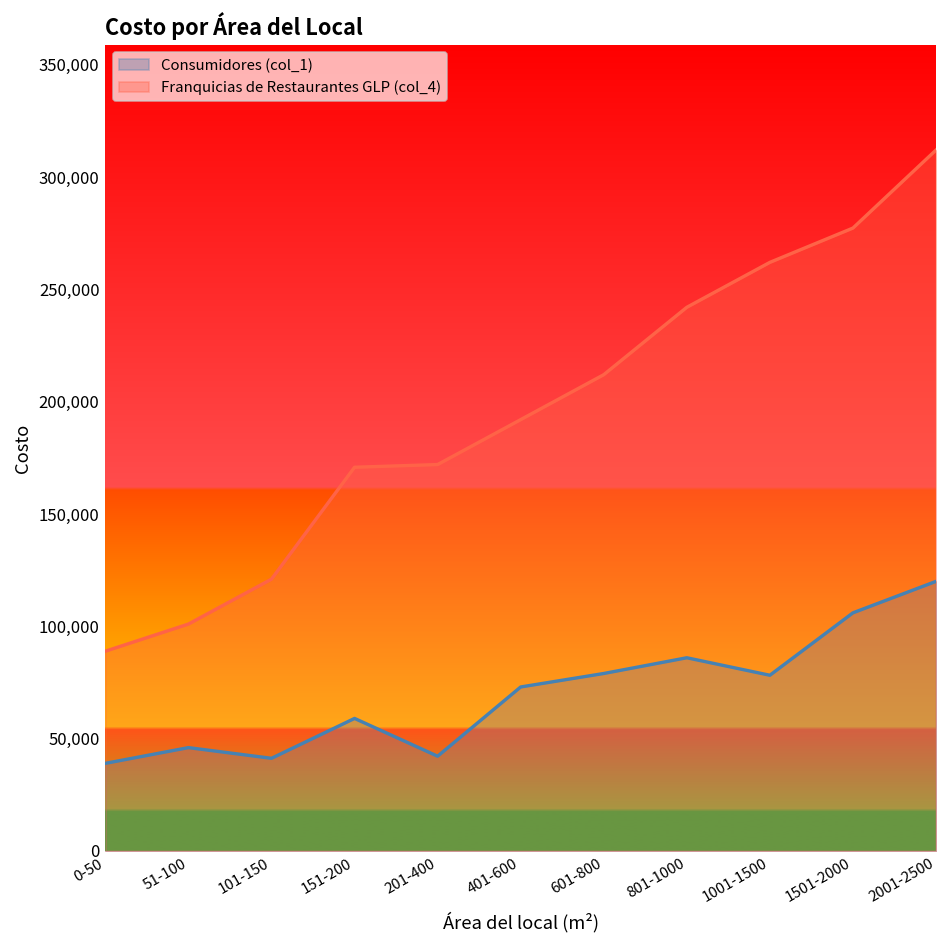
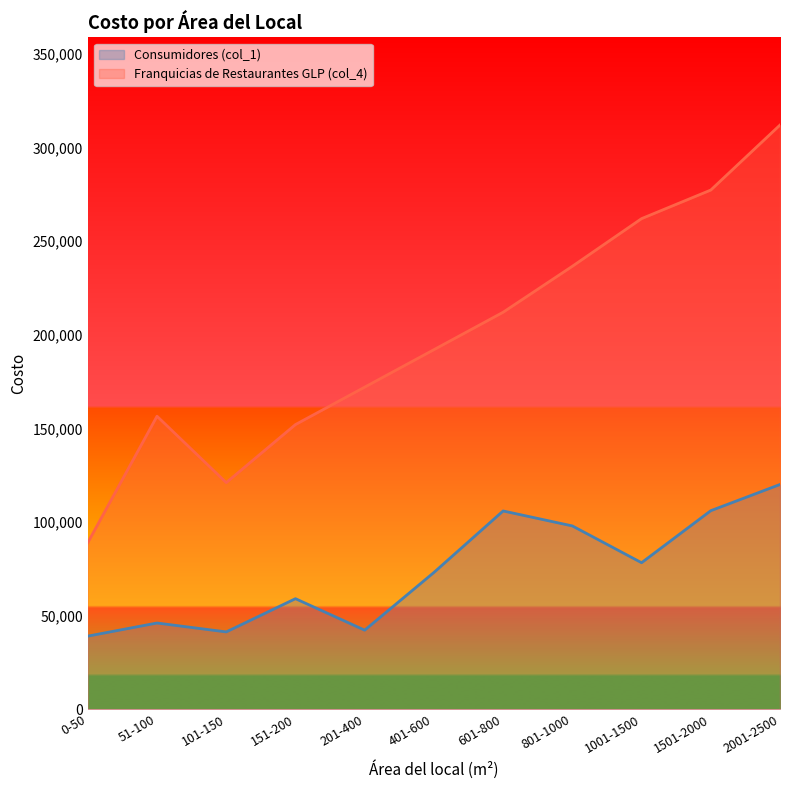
Franquicias de Restaurantes GLP (col_4), 51-100: 101,000 -> 156,000
Franquicias de Restaurantes GLP (col_4), 151-200: 171,000 -> 152,000
Consumidores (col_1), 601-800: 79,000 -> 106,000
Consumidores (col_1), 801-1000: 86,000 -> 98,000
Franquicias de Restaurantes GLP (col_4), 801-1000: 242,000 -> 237,000
